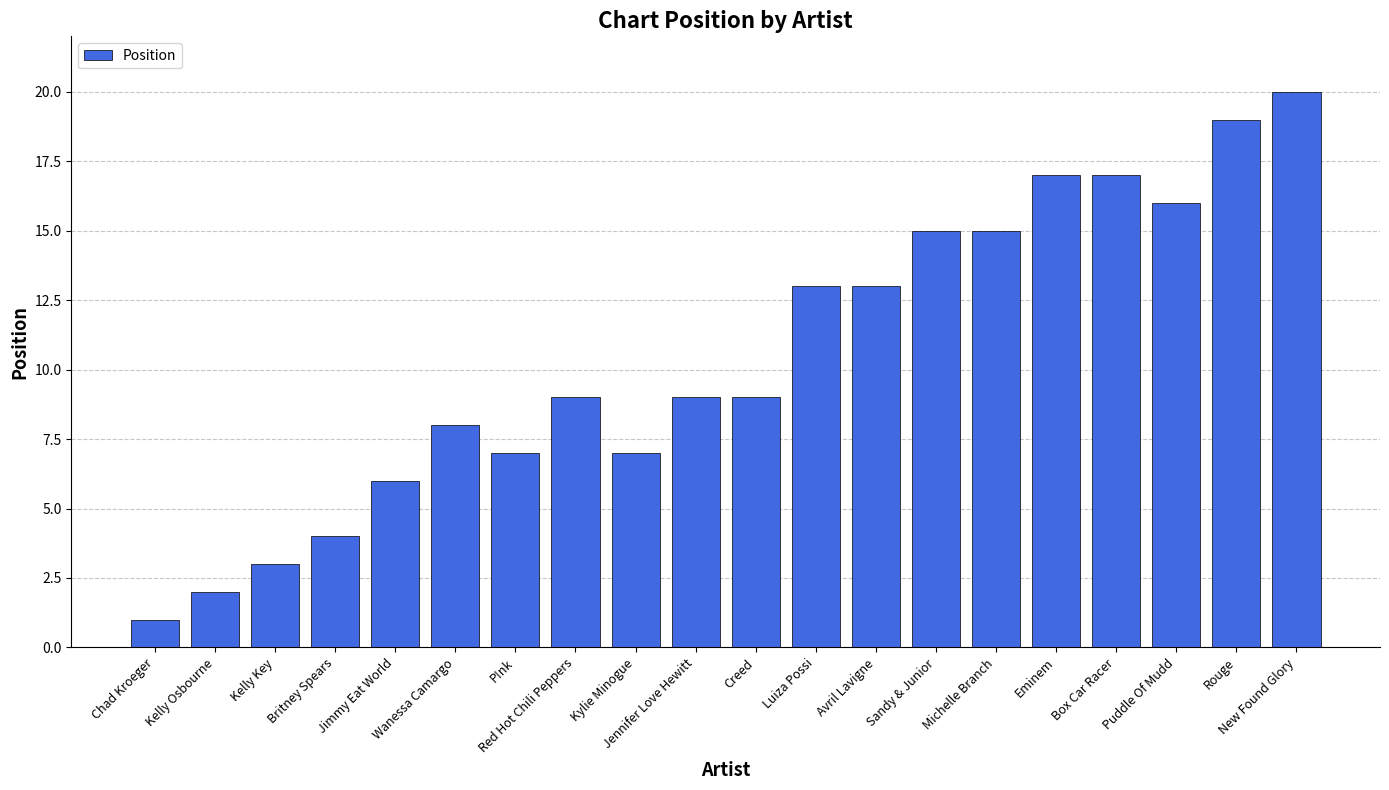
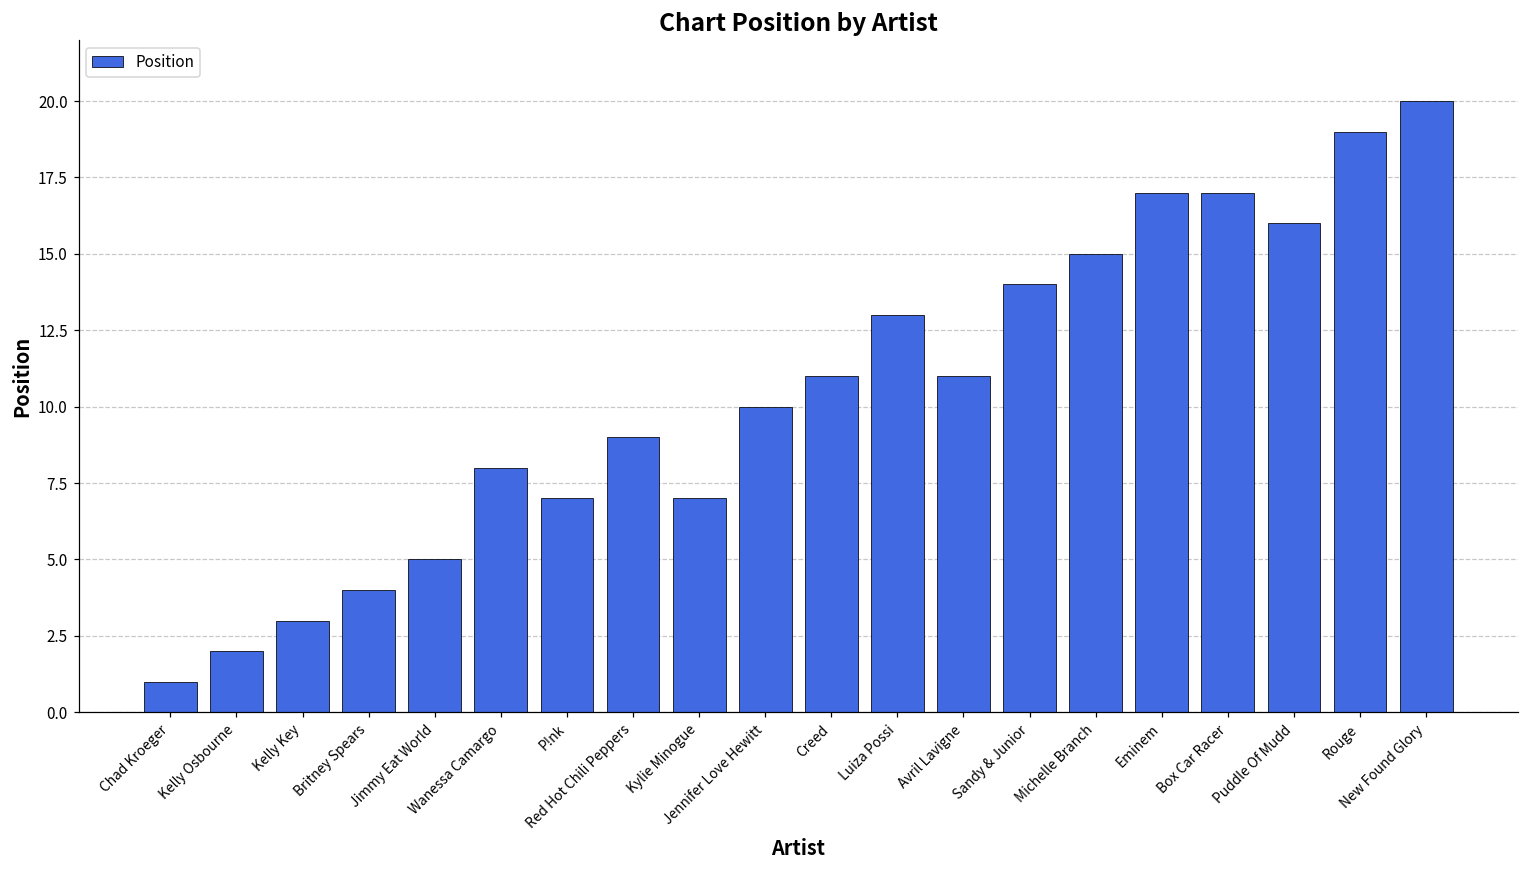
Jimmy Eat World: 6 -> 5
Jennifer Love Hewitt: 9 -> 10
Creed: 9 -> 11
Avril Lavigne: 13 -> 11
Sandy & Junior: 15 -> 14
